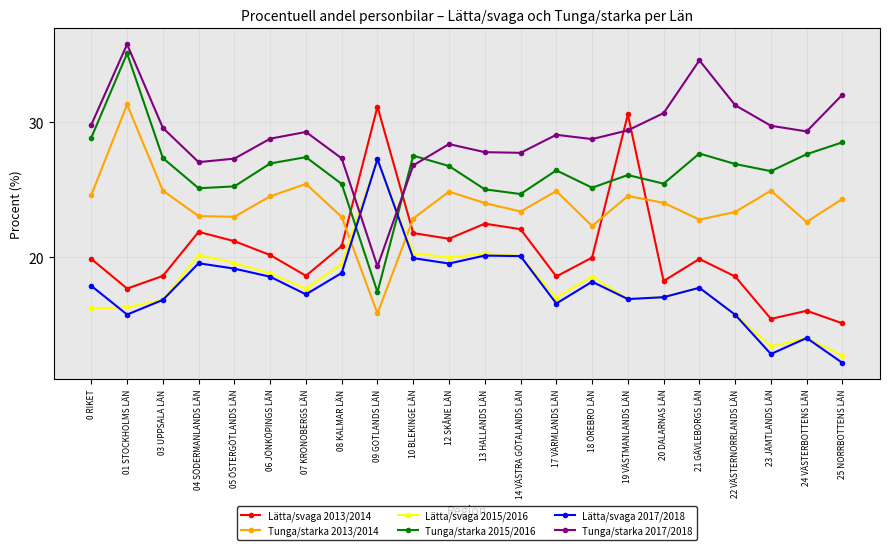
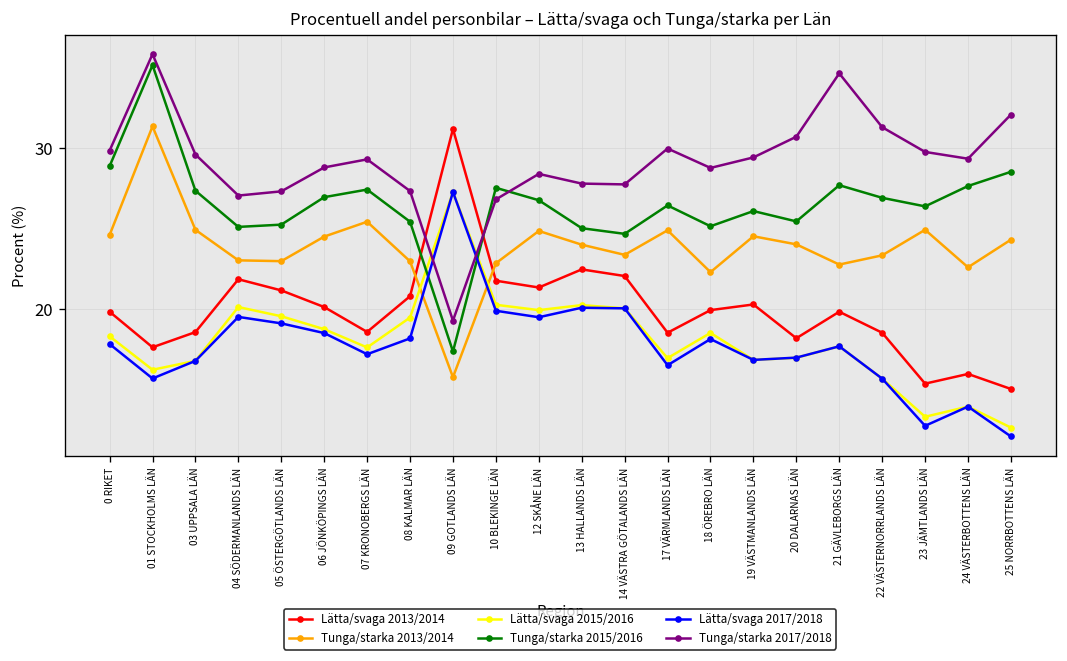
Lätta/svaga 2015/2016, 0 RIKET: 16.2 -> 18.3
Lätta/svaga 2017/2018, 08 KALMAR LÄN: 18.8 -> 18.2
Tunga/starka 2017/2018, 17 VÄRMLANDS LÄN: 29.1 -> 30.0
Lätta/svaga 2013/2014, 19 VÄSTMANLANDS LÄN: 30.6 -> 20.3
